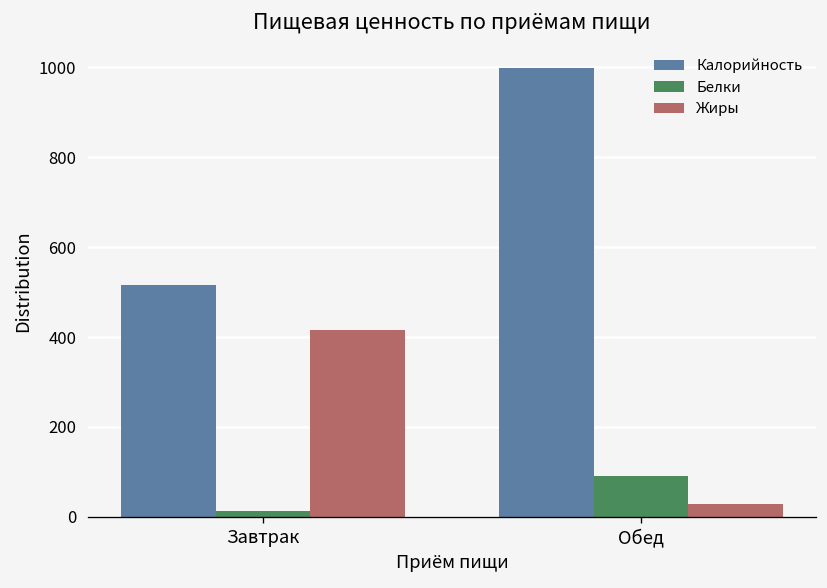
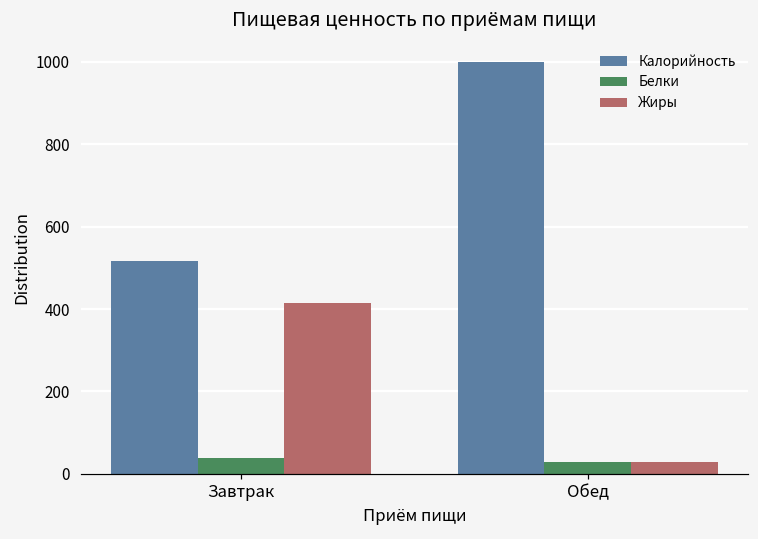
Белки, Завтрак: 10 -> 40
Белки, Обед: 90 -> 30
